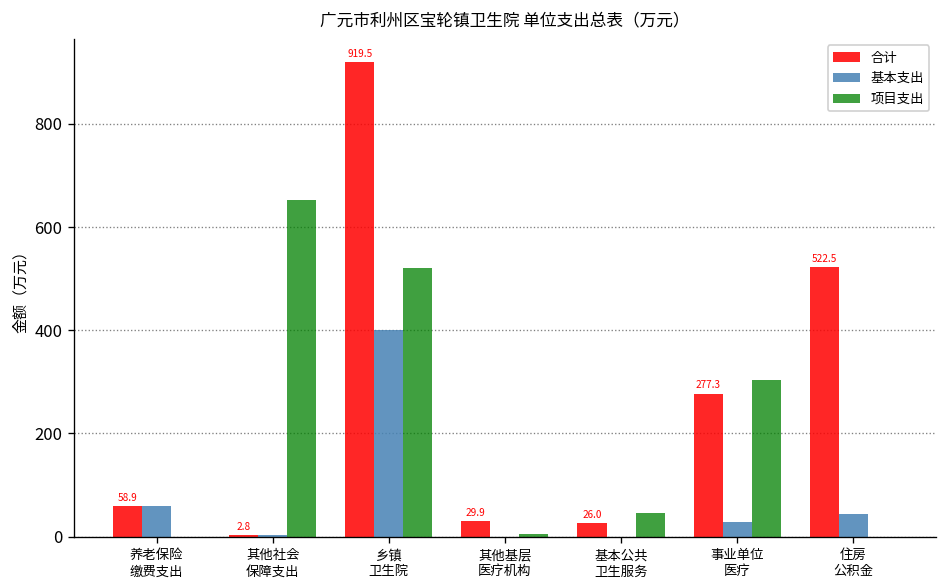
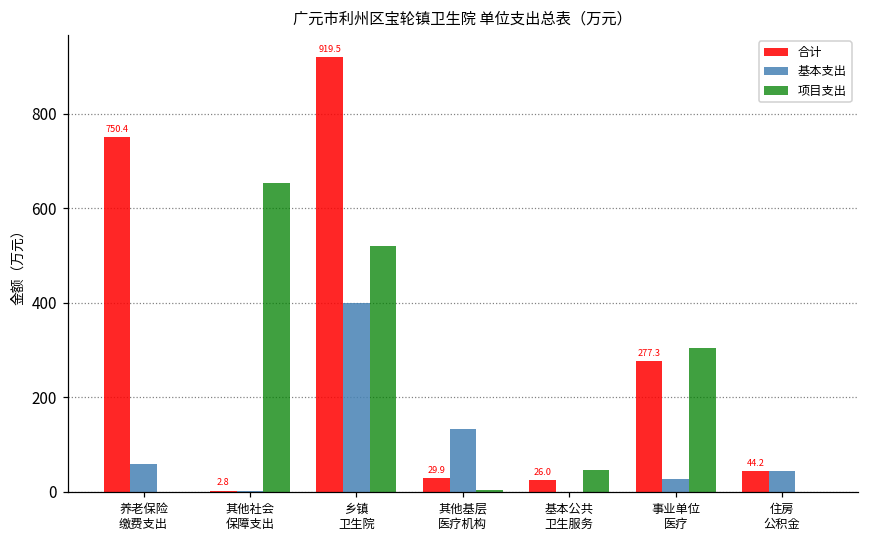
合计, 养老保险 缴费支出: 58.9 -> 750.4
基本支出, 其他基层 医疗机构: 0 -> 130
合计, 住房 公积金: 522.5 -> 44.2
